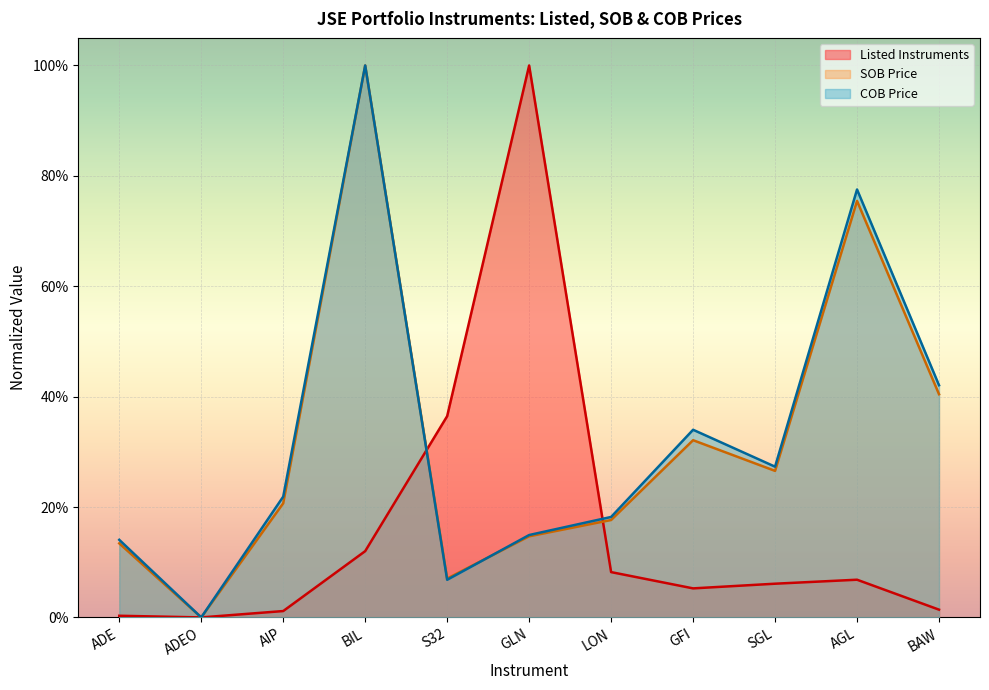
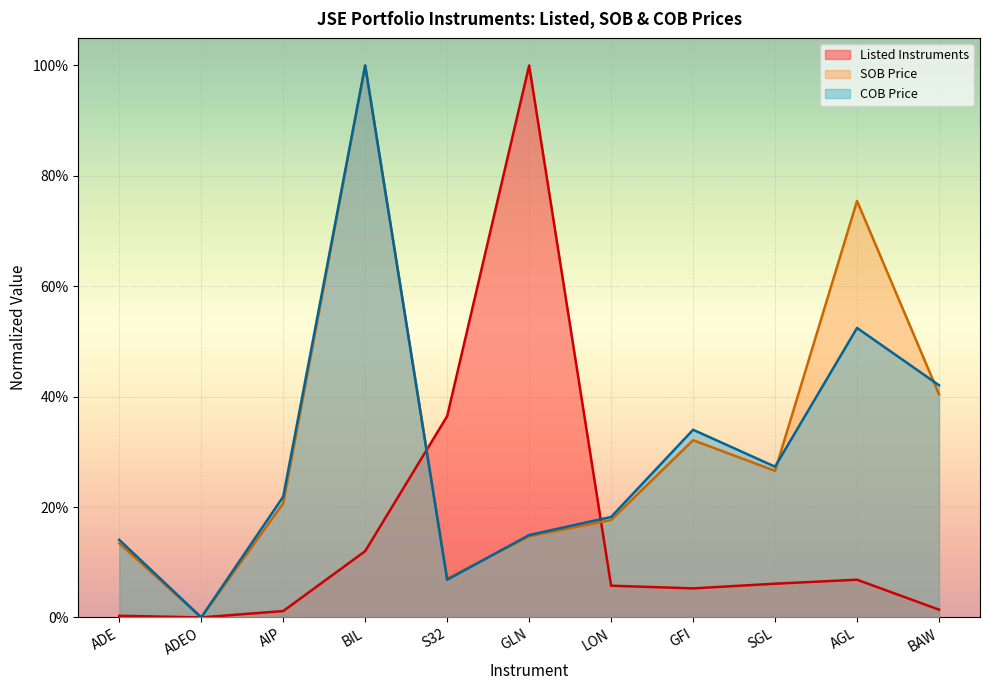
Listed Instruments, LON: 8% -> 6%
COB Price, AGL: 78% -> 52%
